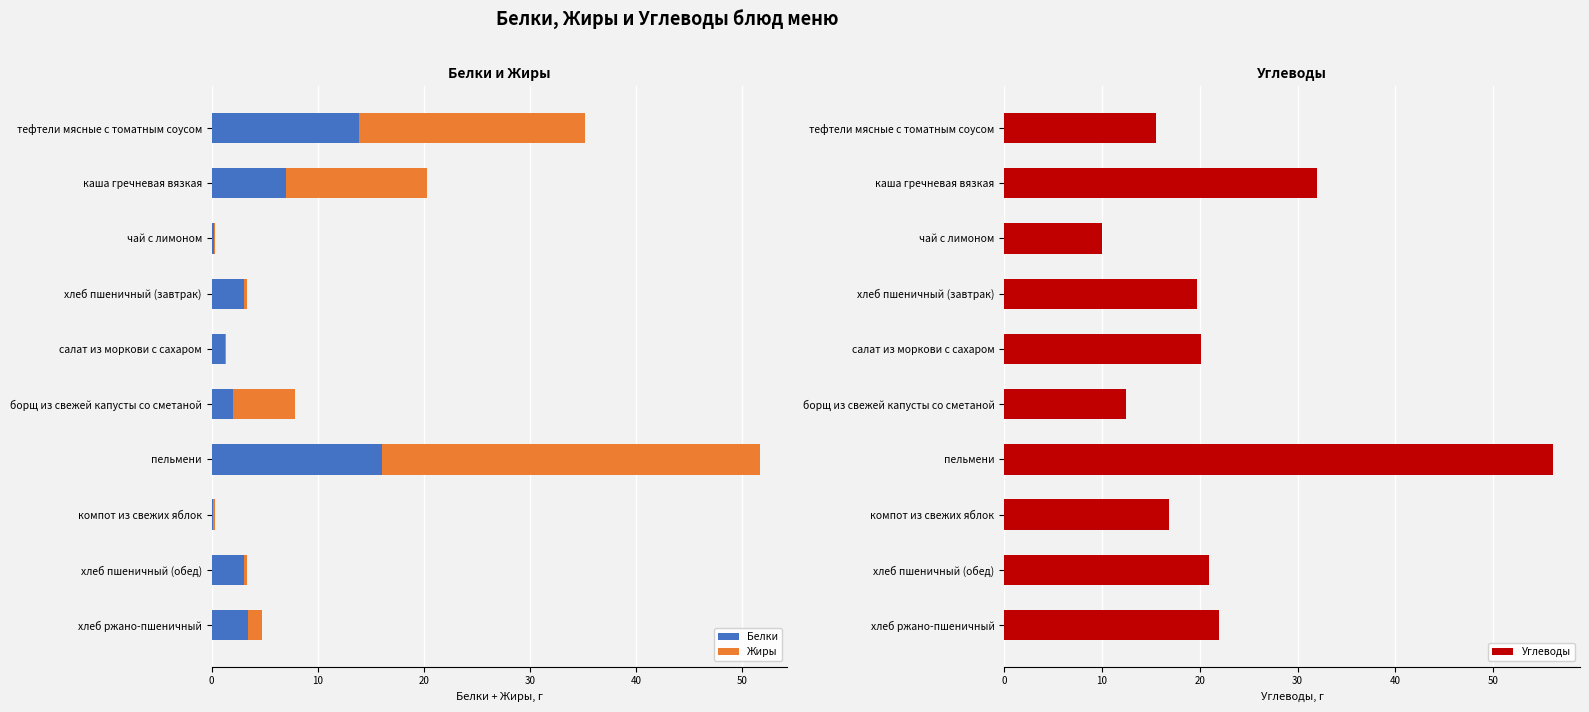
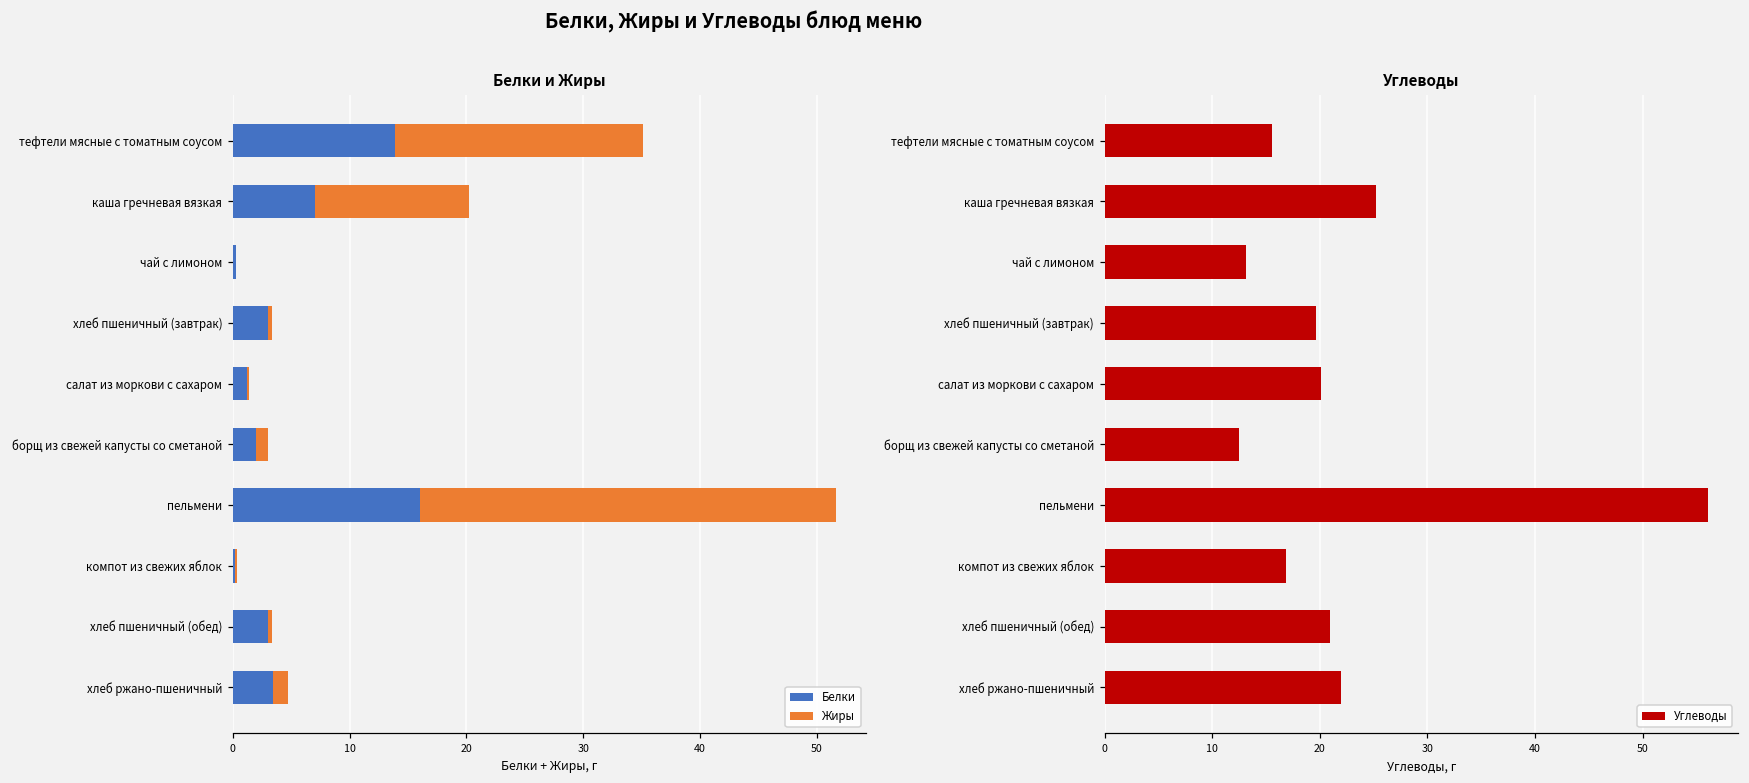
Белки и Жиры, Жиры, борщ из свежей капусты со сметаной: 5.8 -> 1.0
Углеводы, каша гречневая вязкая: 32 -> 25
Углеводы, чай с лимоном: 10 -> 13
